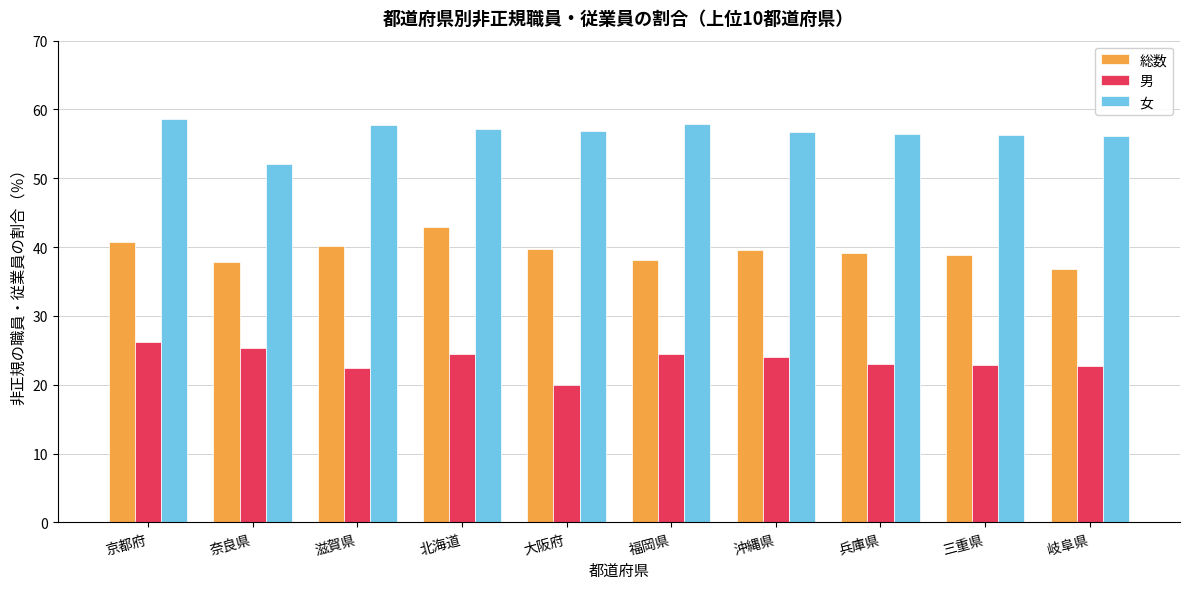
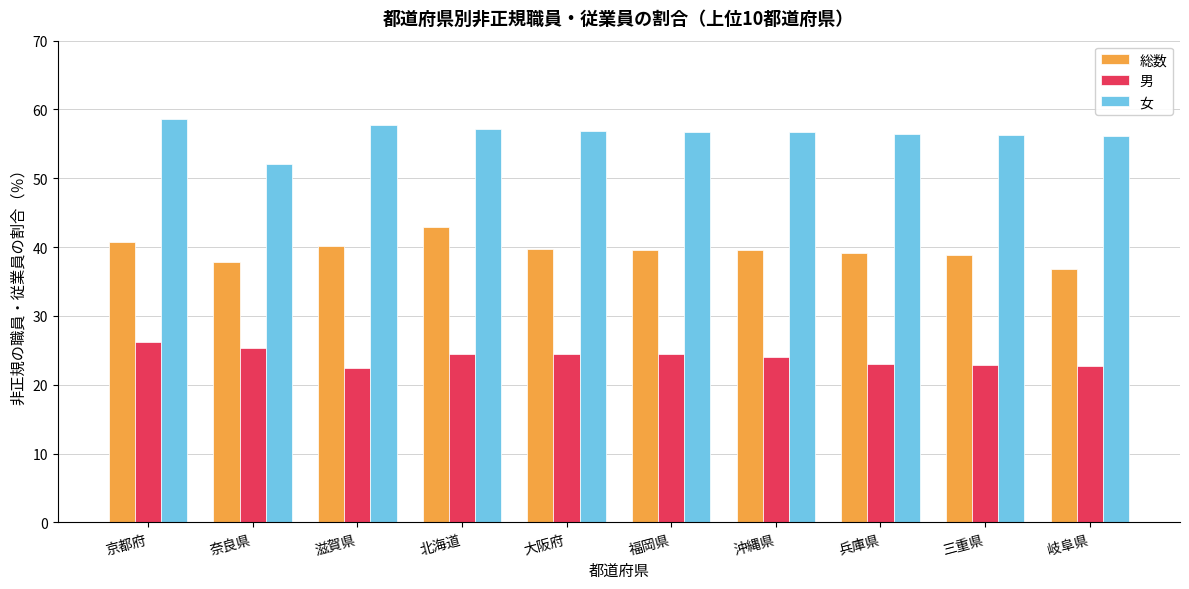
男, 大阪府: 20 -> 25
総数, 福岡県: 38 -> 40
女, 福岡県: 58 -> 57
